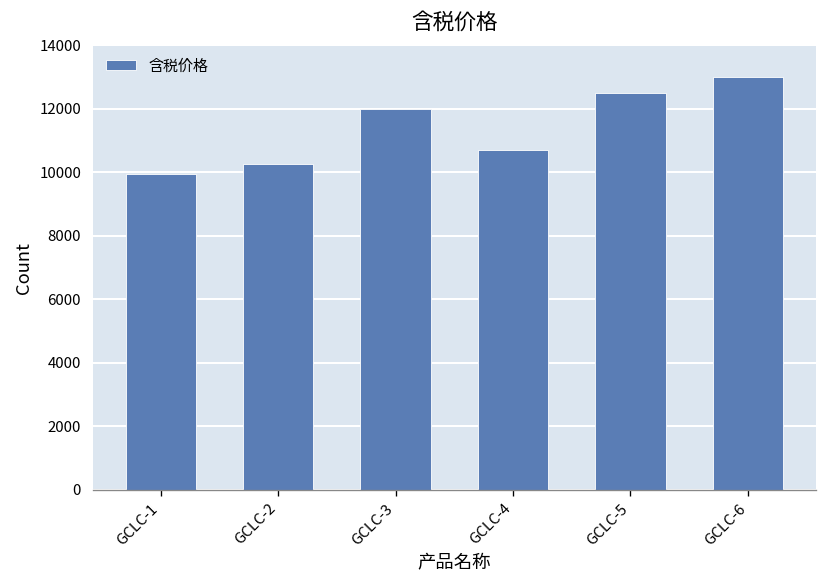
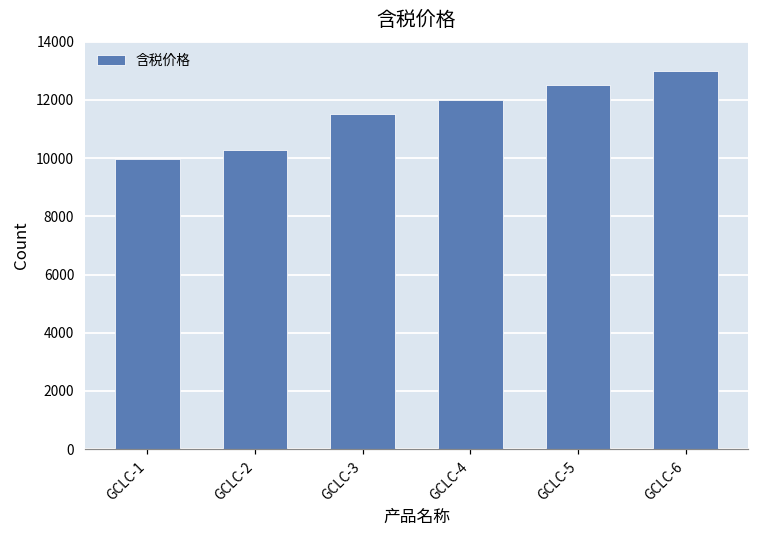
GCLC-3: 12000 -> 11500
GCLC-4: 10700 -> 12000
